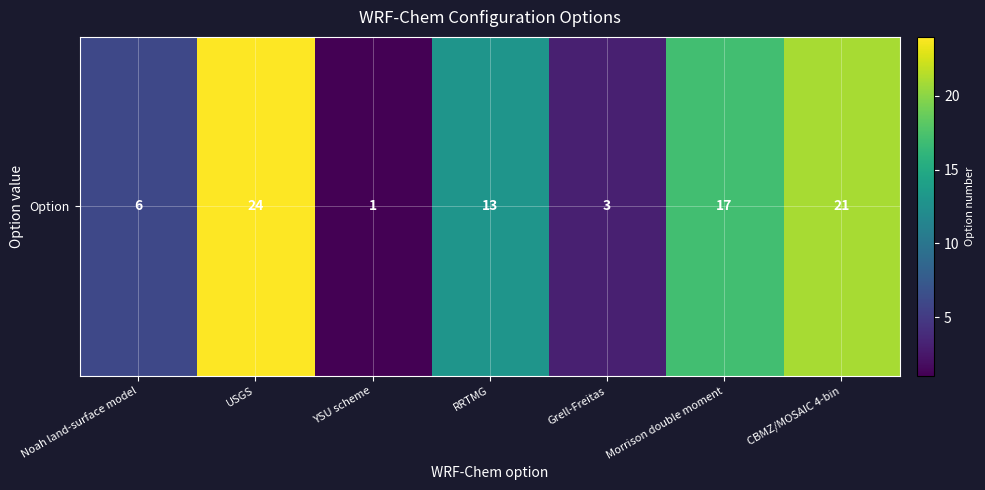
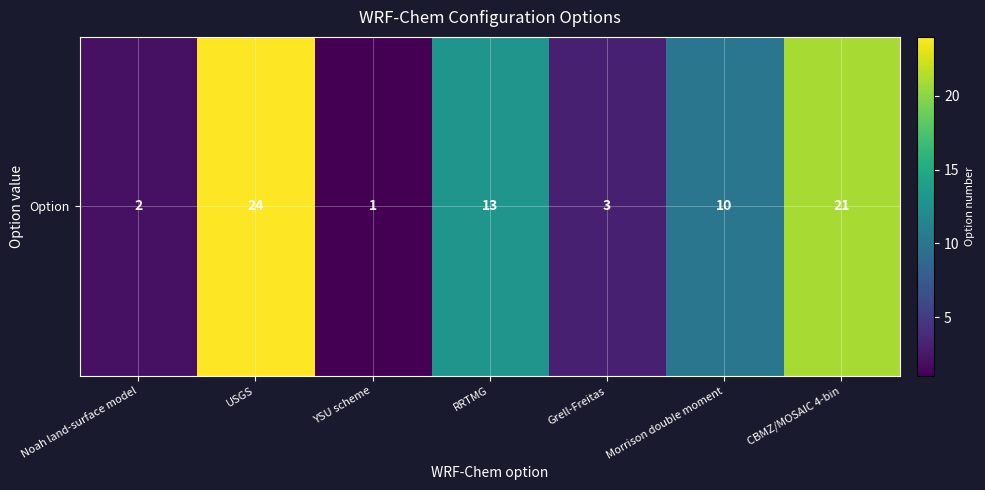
Option, Noah land-surface model: 6 -> 2
Option, Morrison double moment: 17 -> 10
